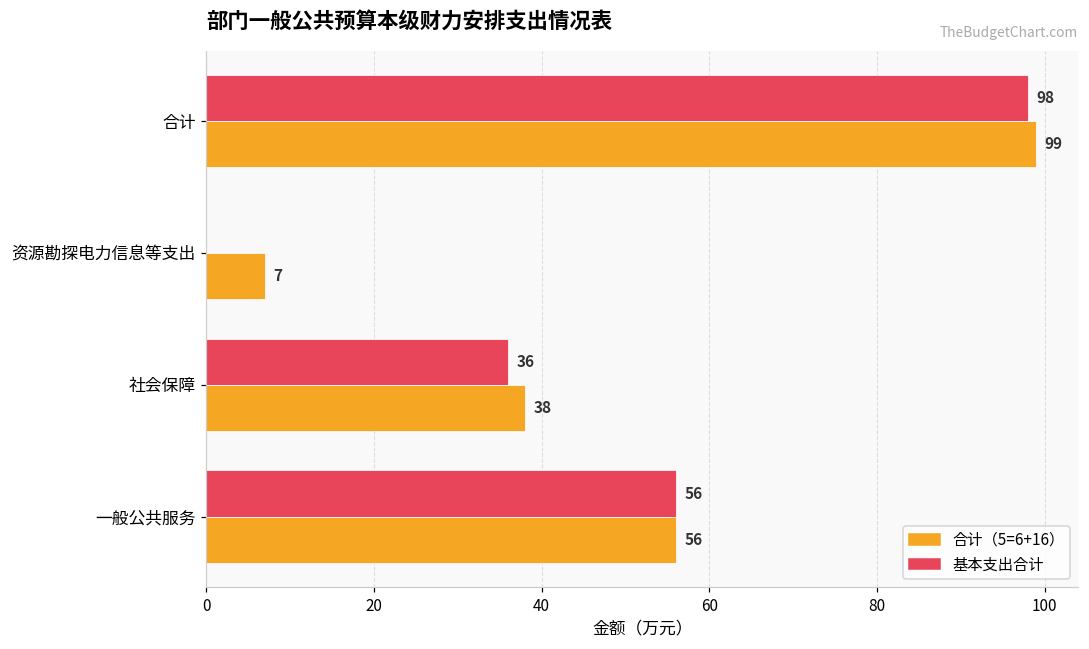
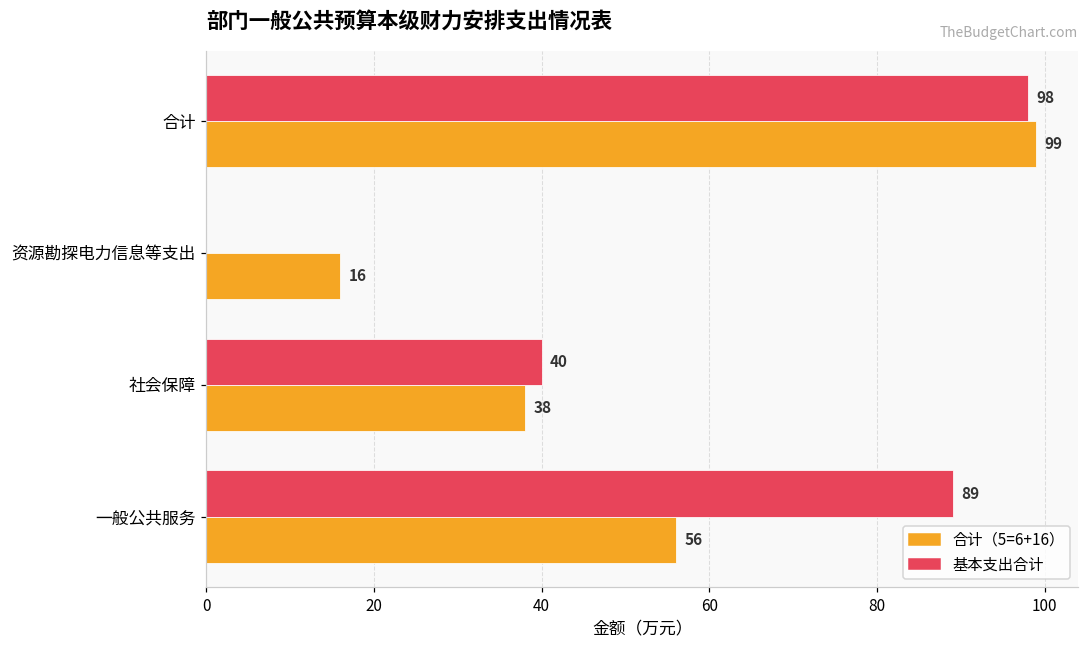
合计（5=6+16）, 资源勘探电力信息等支出: 7 -> 16
基本支出合计, 社会保障: 36 -> 40
基本支出合计, 一般公共服务: 56 -> 89
